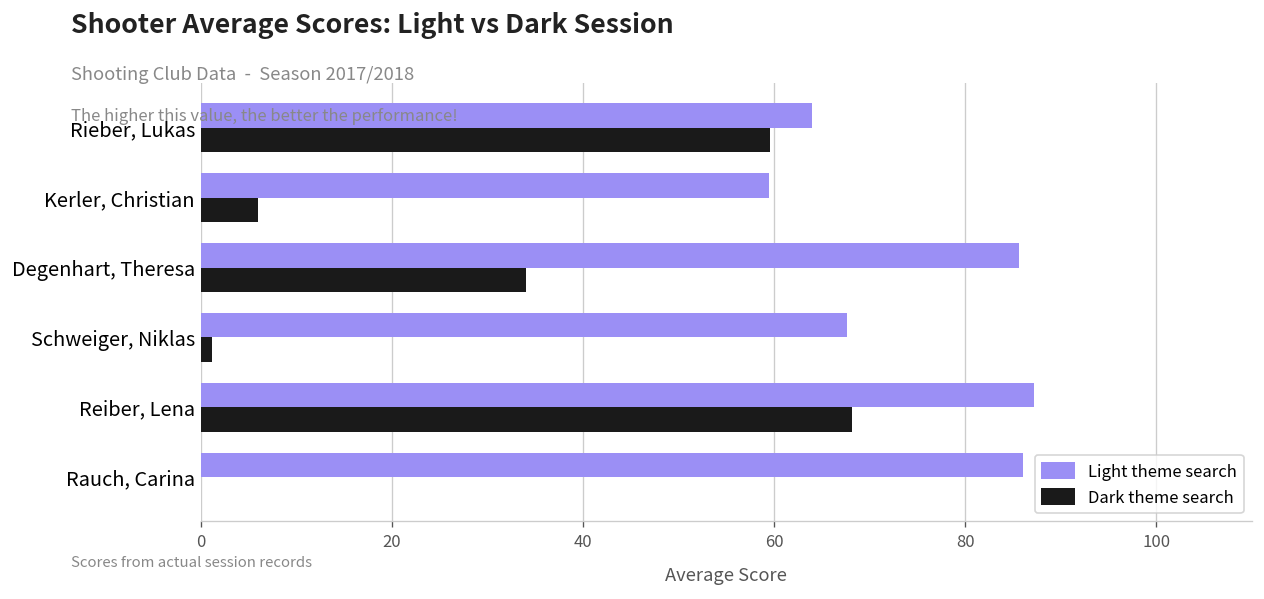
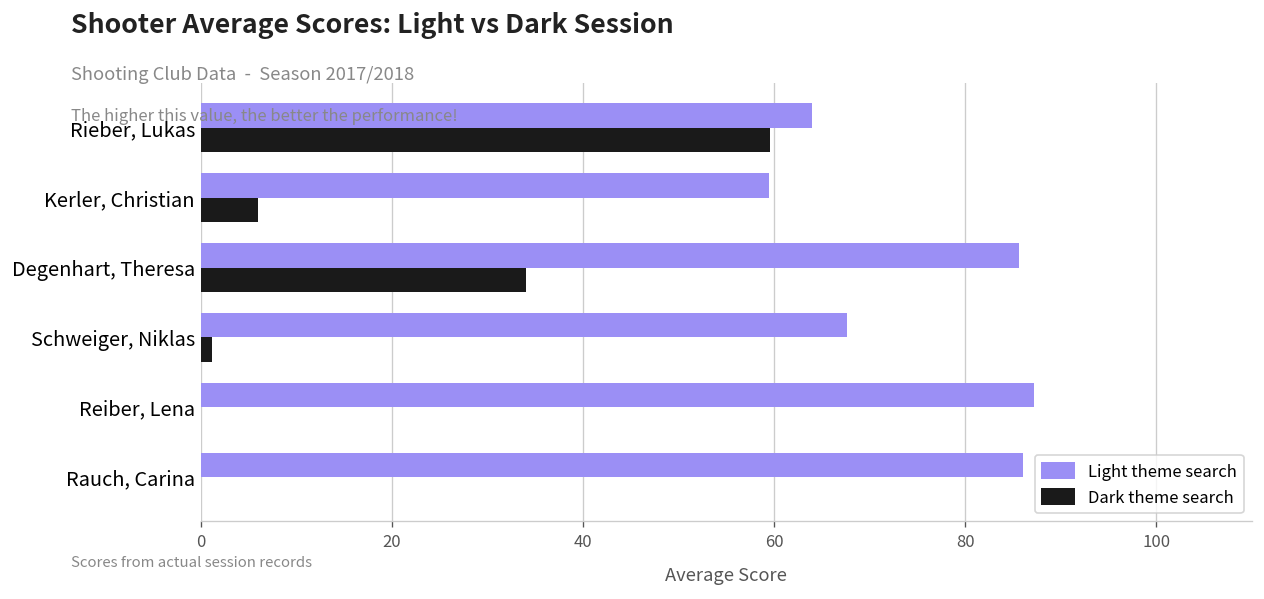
Dark theme search, Reiber, Lena: 68 -> 0
